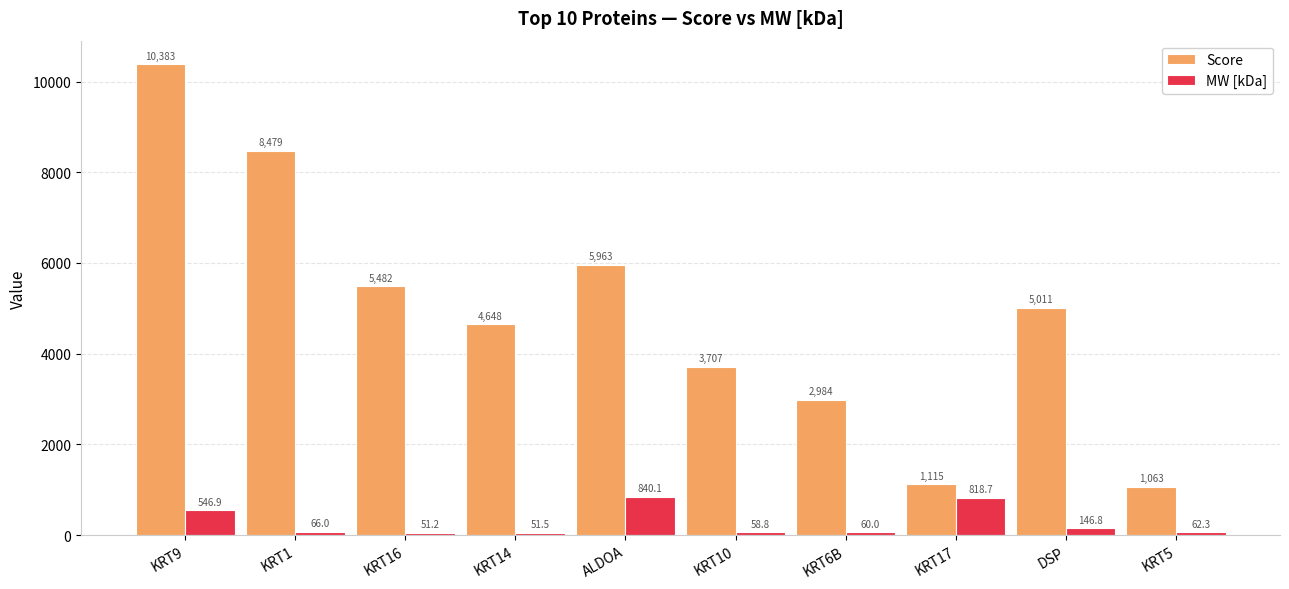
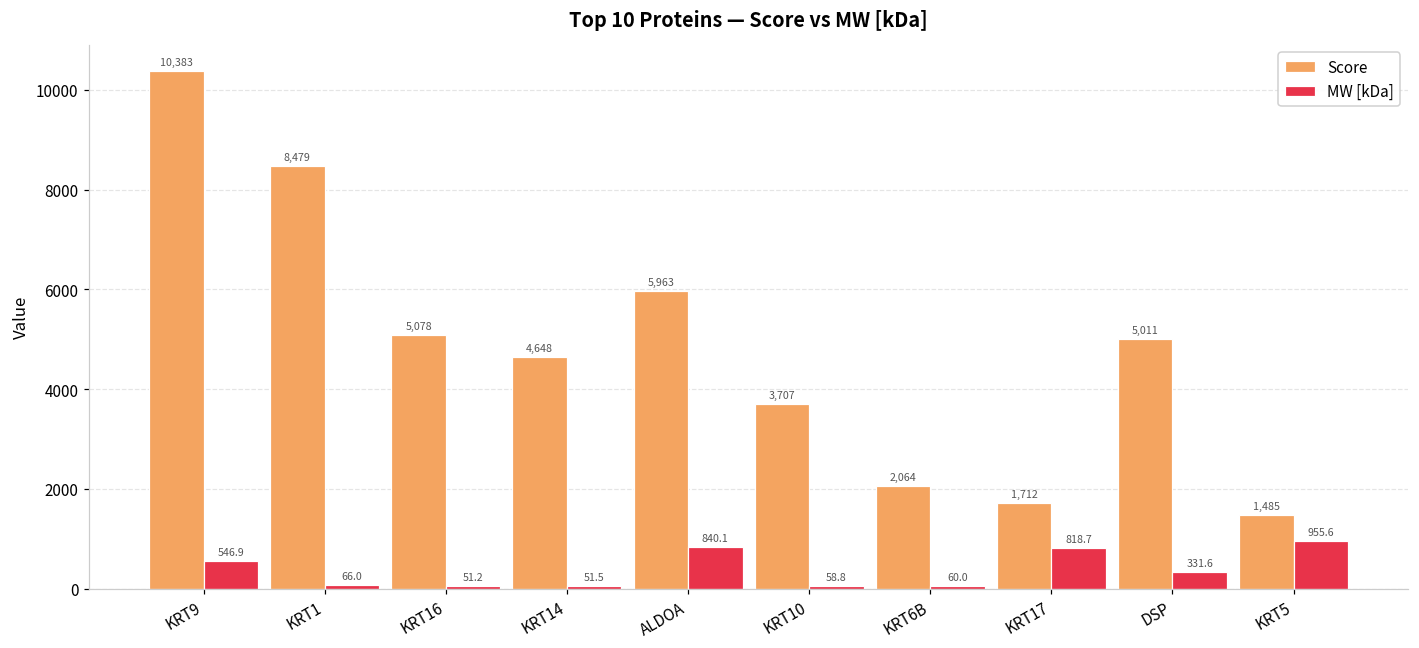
Score, KRT16: 5,482 -> 5,078
Score, KRT6B: 2,984 -> 2,064
Score, KRT17: 1,115 -> 1,712
MW [kDa], DSP: 146.8 -> 331.6
Score, KRT5: 1,063 -> 1,485
MW [kDa], KRT5: 62.3 -> 955.6
